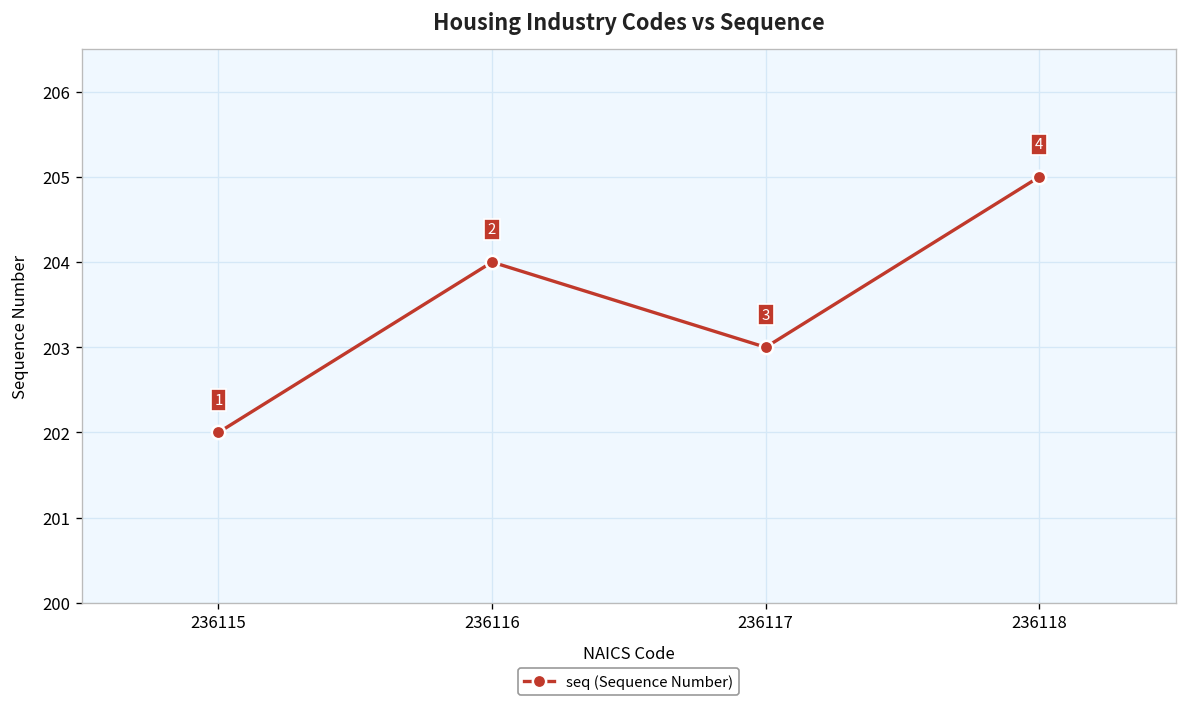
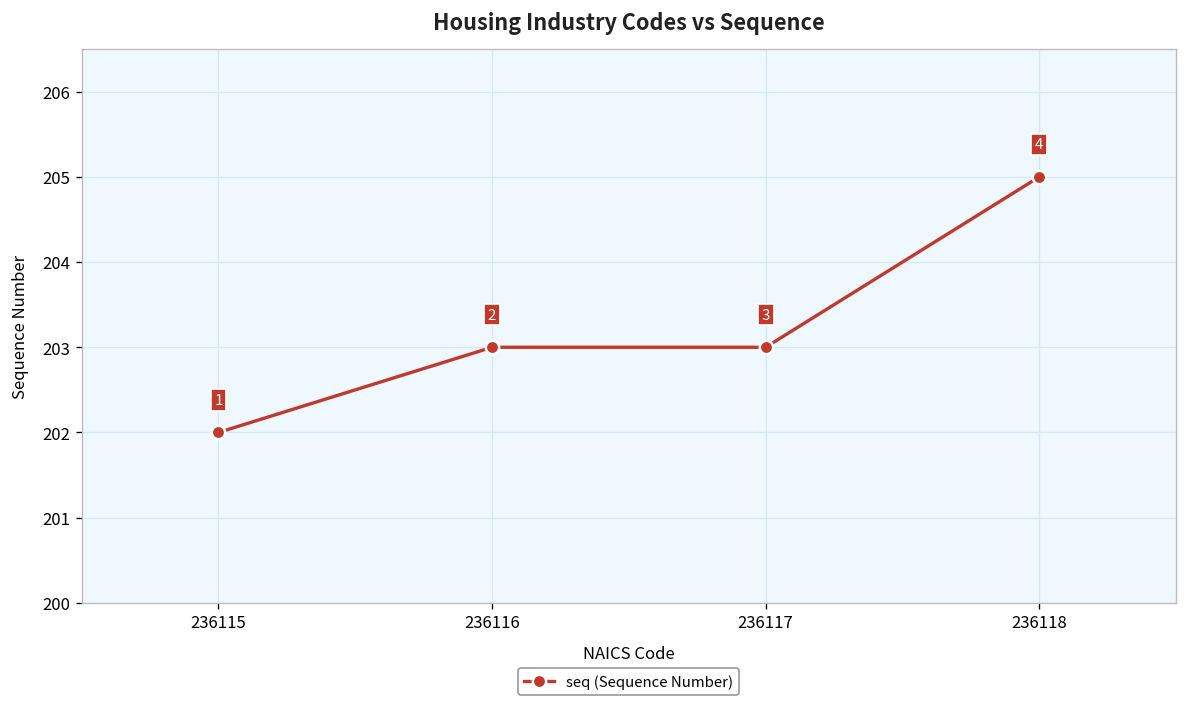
236116: 204 -> 203
